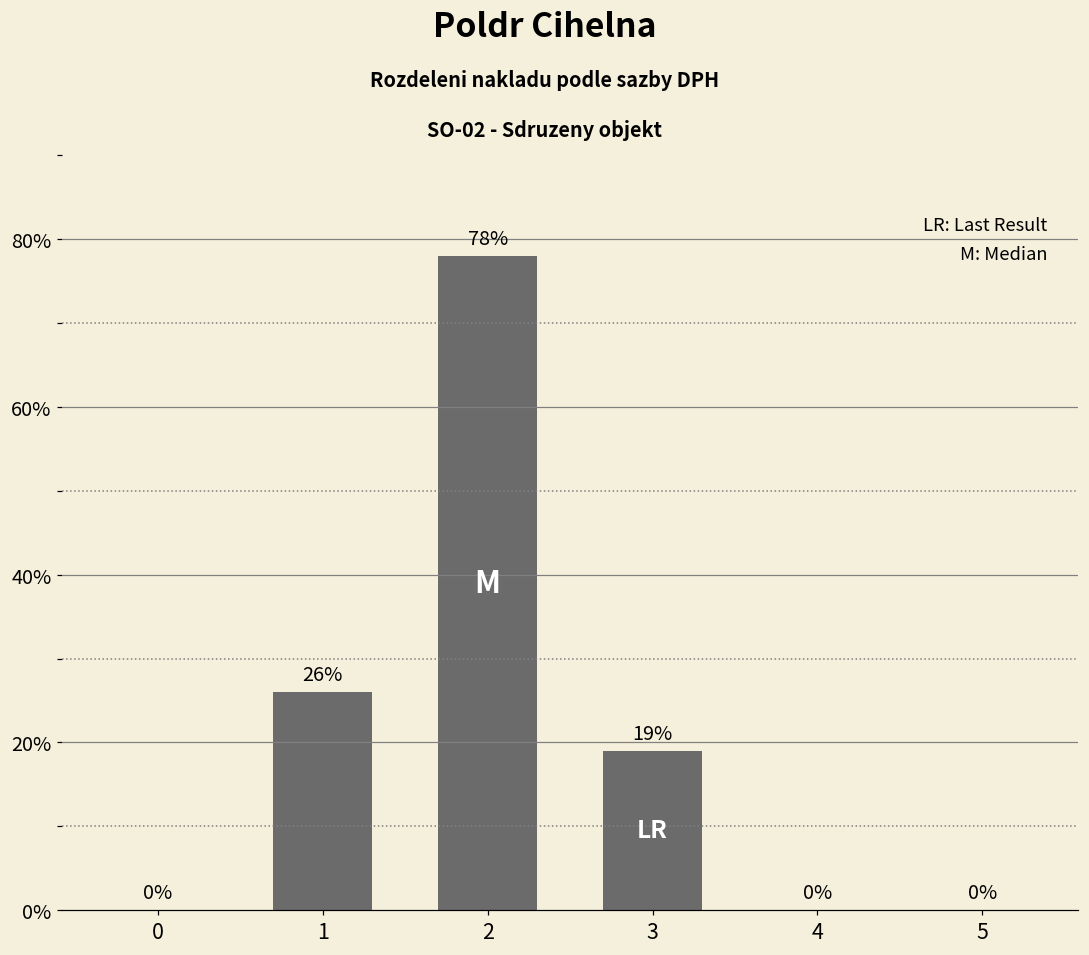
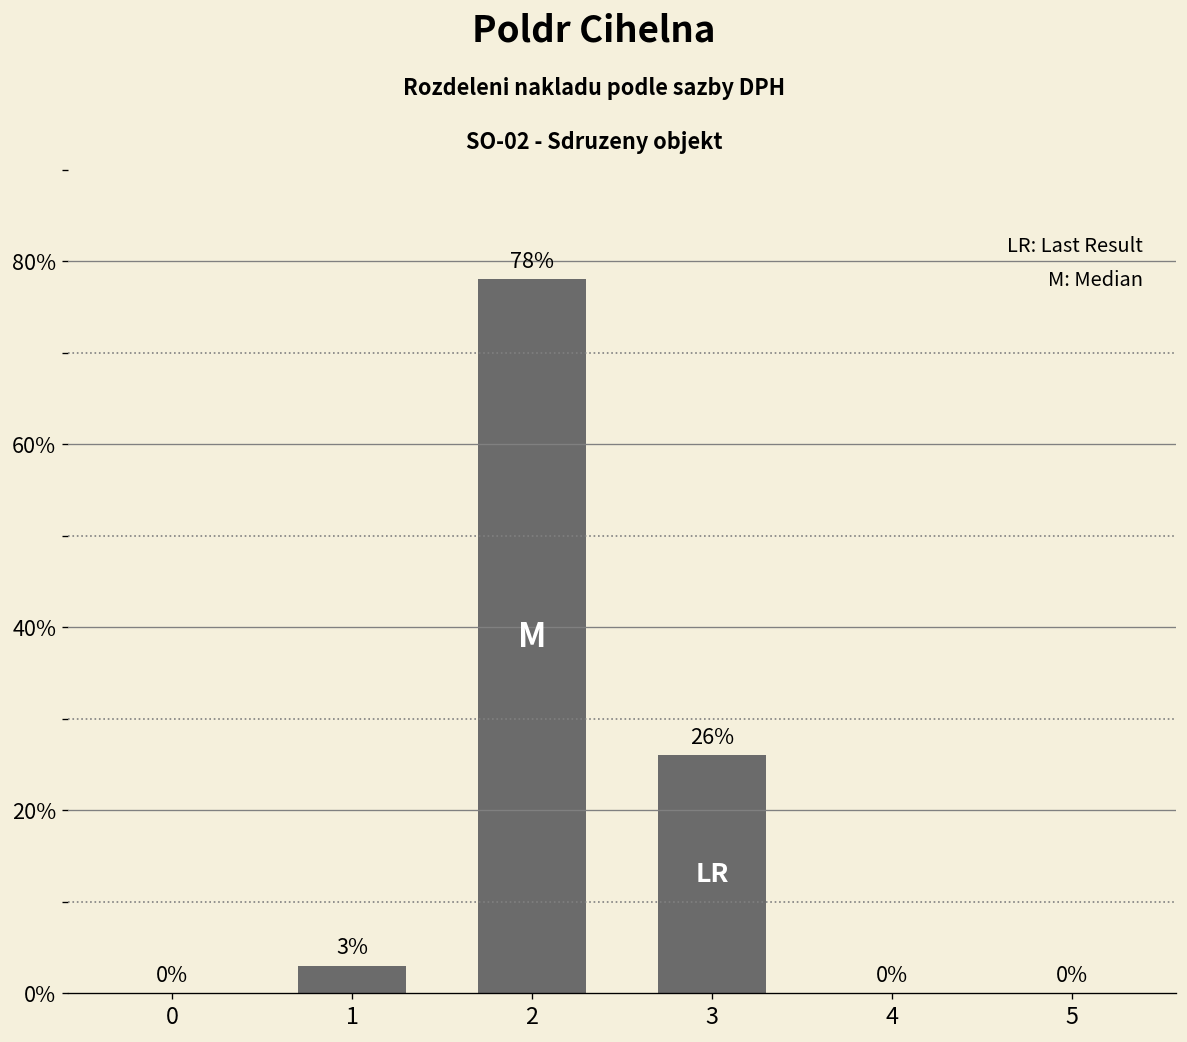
1: 26% -> 3%
3: 19% -> 26%
